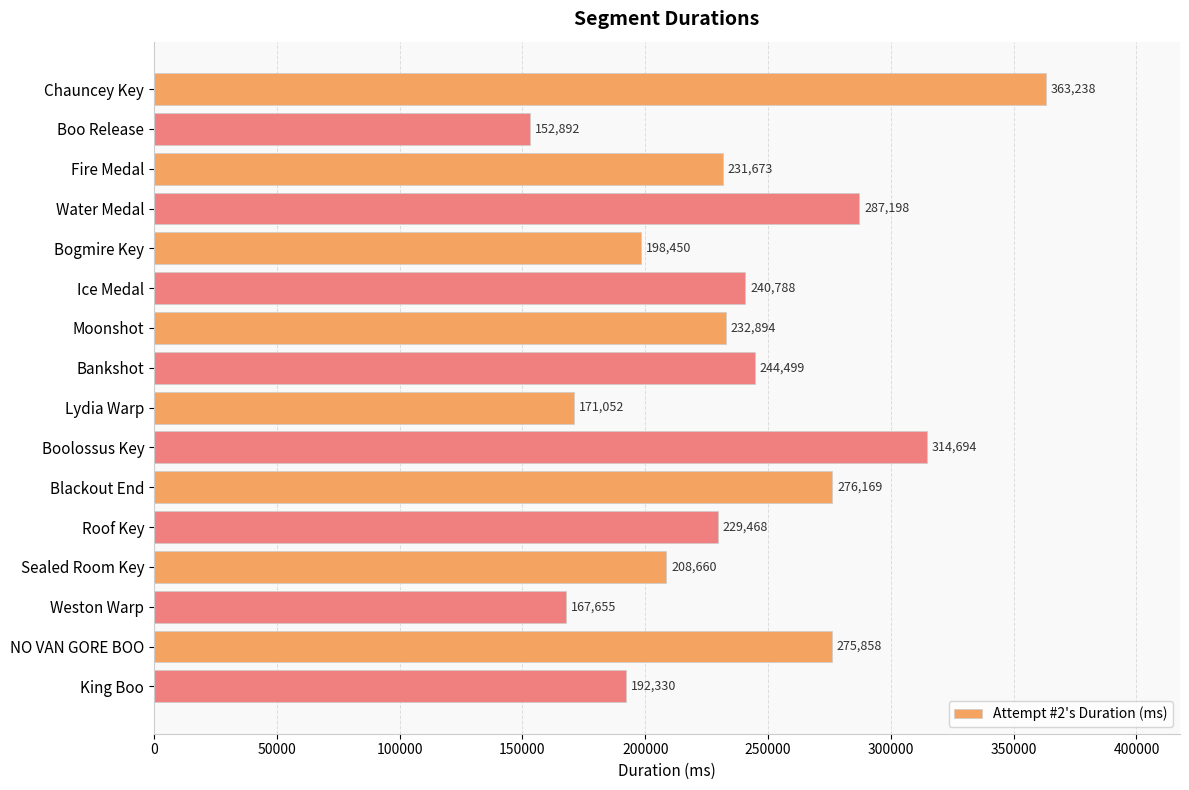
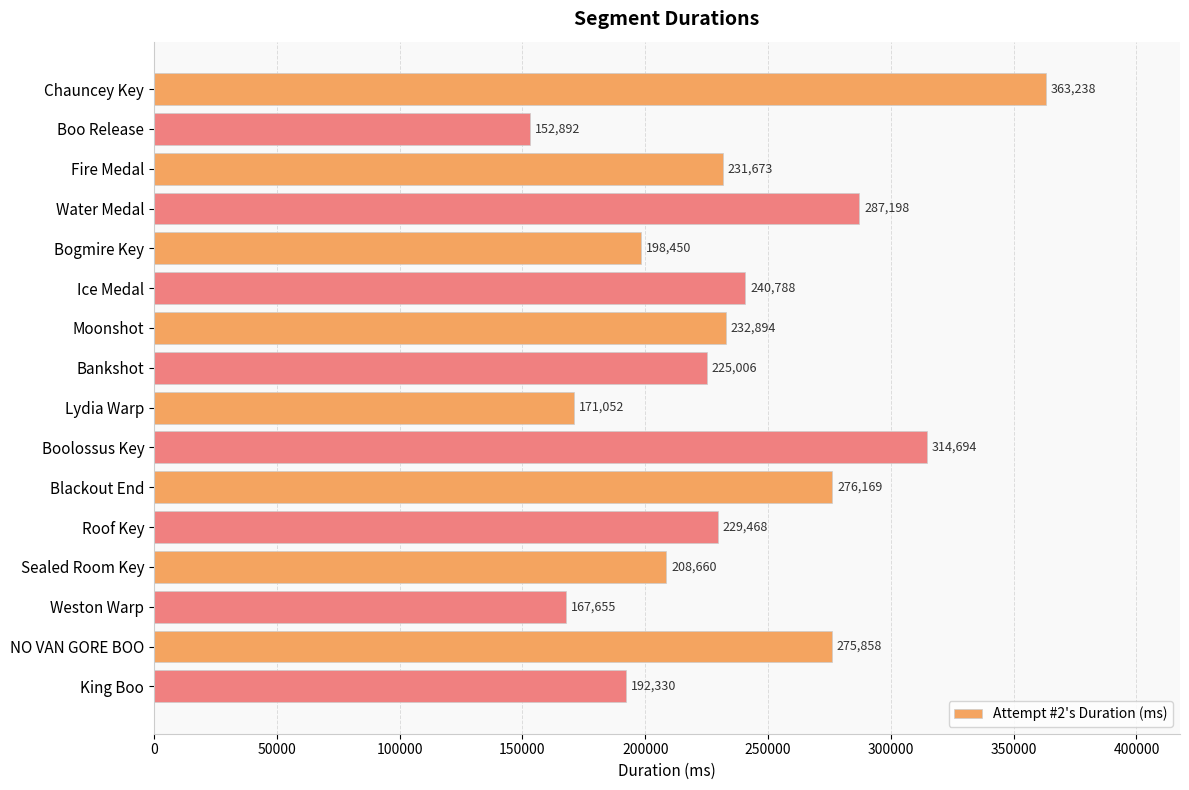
Bankshot: 244,499 -> 225,006
